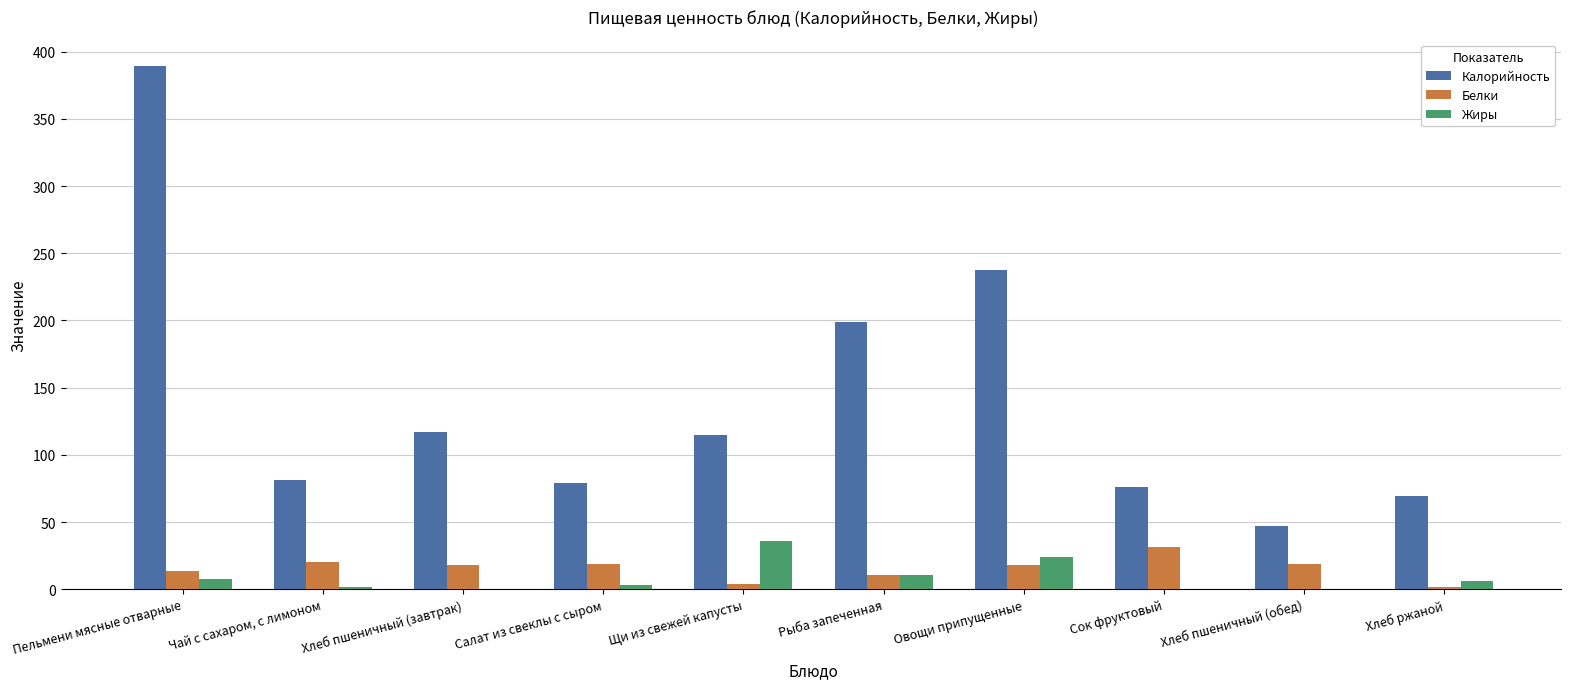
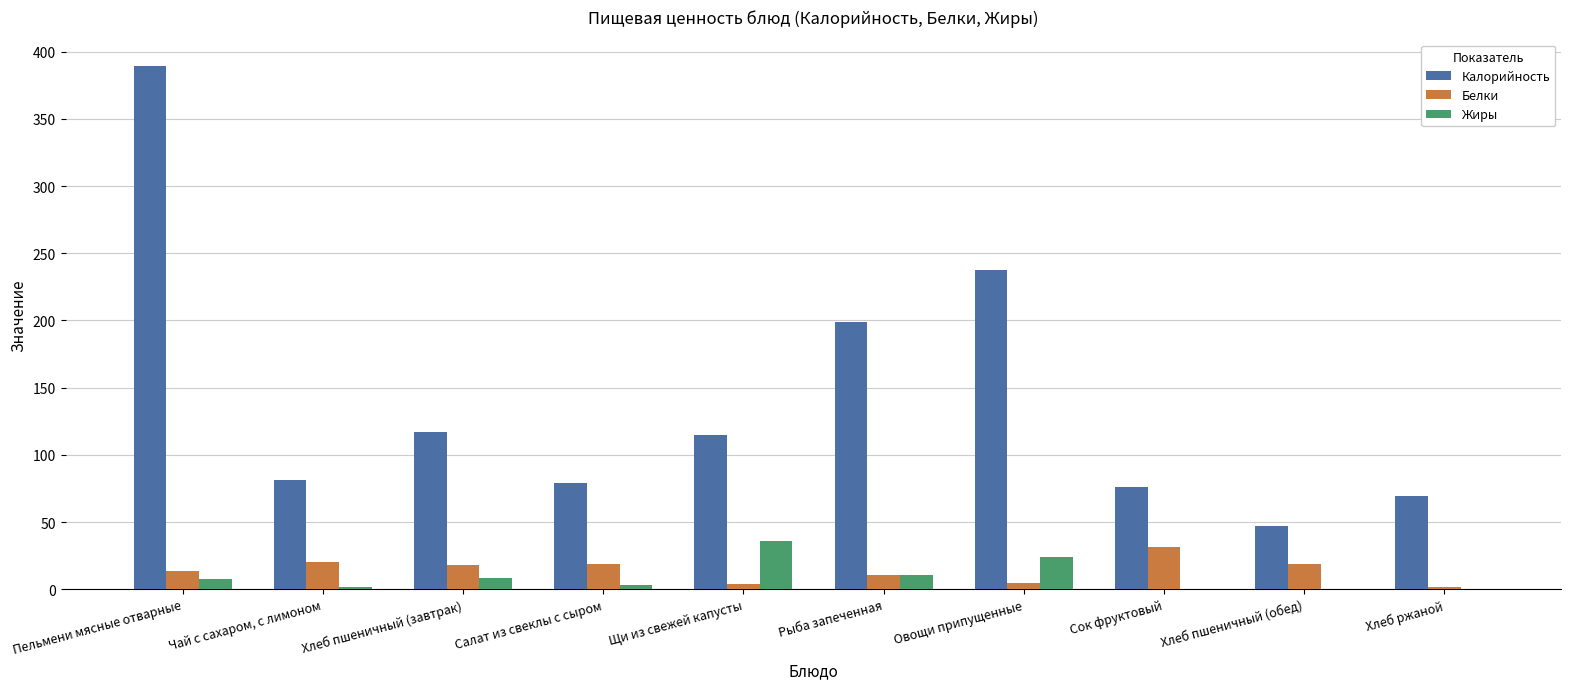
Жиры, Хлеб пшеничный (завтрак): 1 -> 8
Белки, Овощи припущенные: 18 -> 4
Жиры, Хлеб ржаной: 6 -> 0
